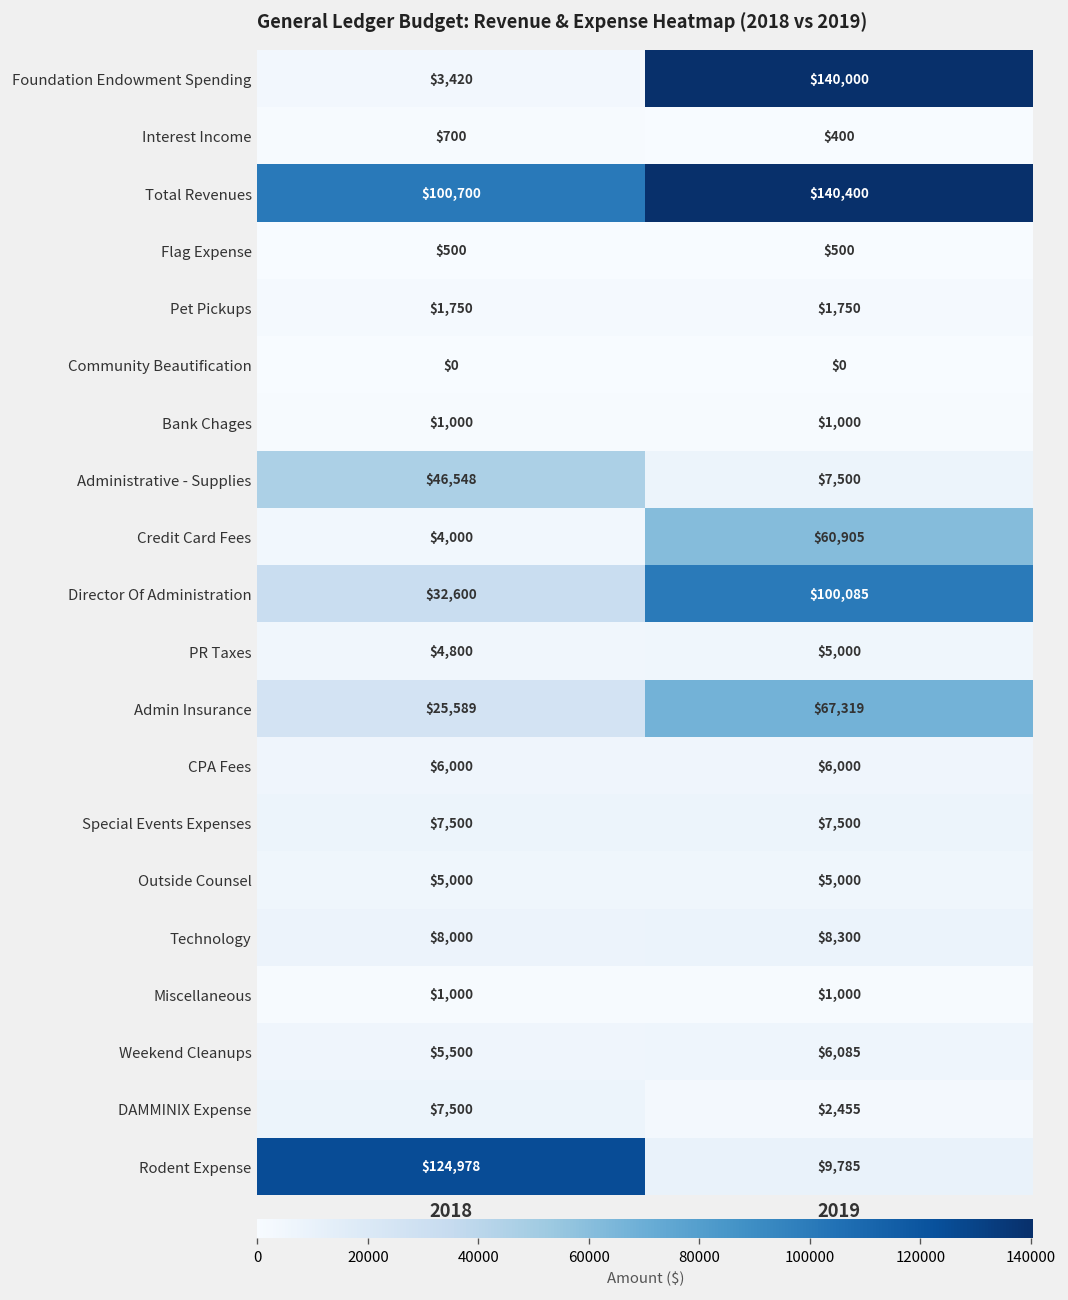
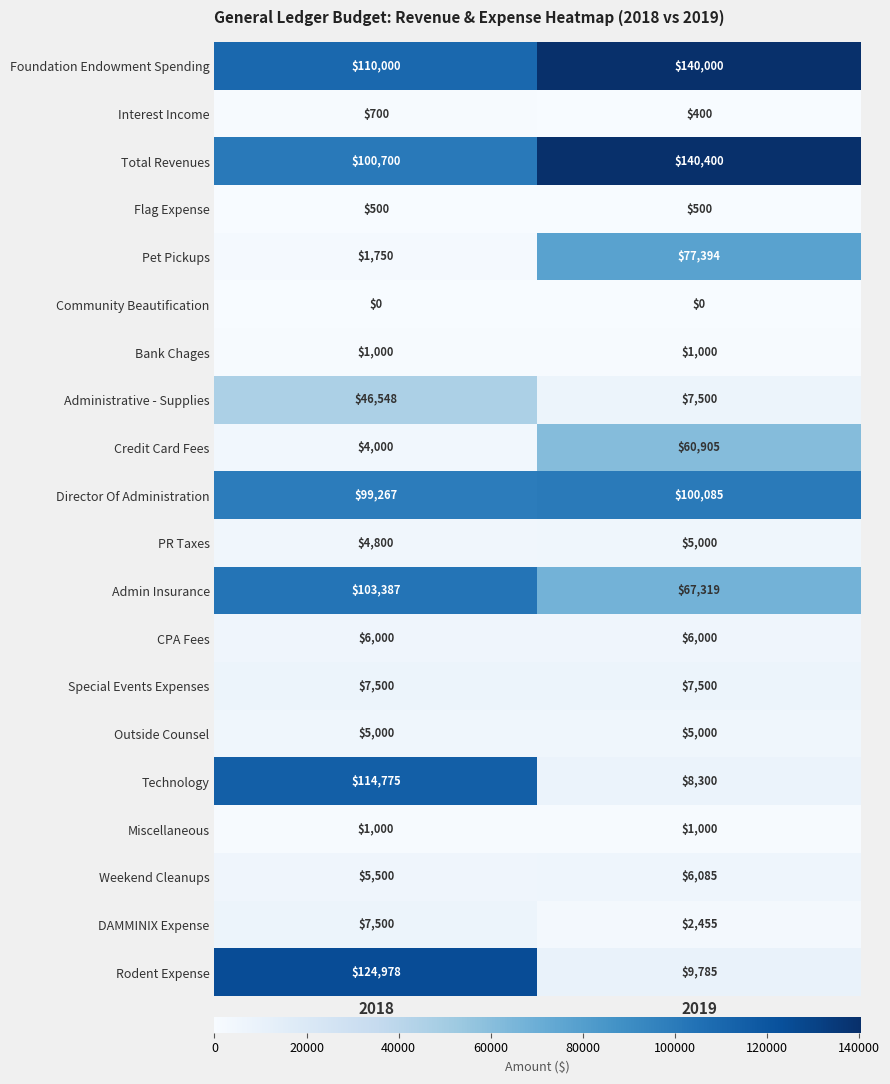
Foundation Endowment Spending, 2018: $3,420 -> $110,000
Pet Pickups, 2019: $1,750 -> $77,394
Director Of Administration, 2018: $32,600 -> $99,267
Admin Insurance, 2018: $25,589 -> $103,387
Technology, 2018: $8,000 -> $114,775
